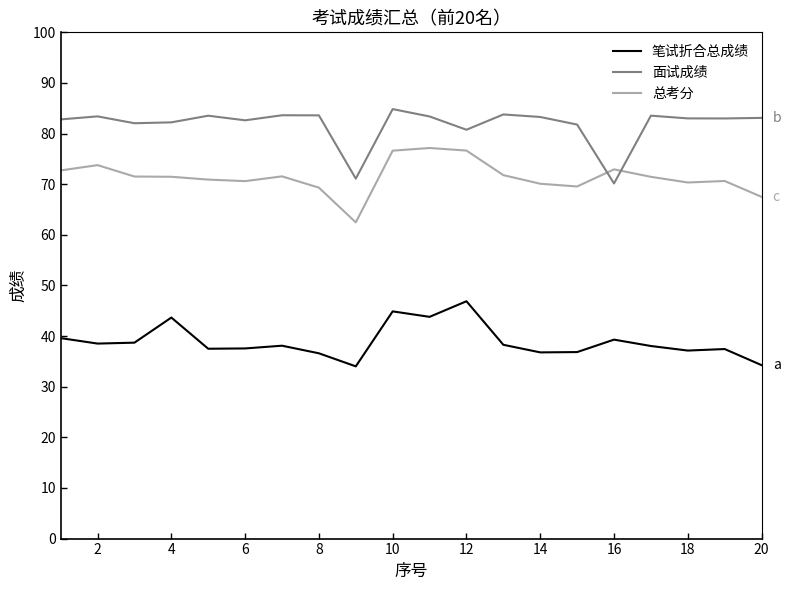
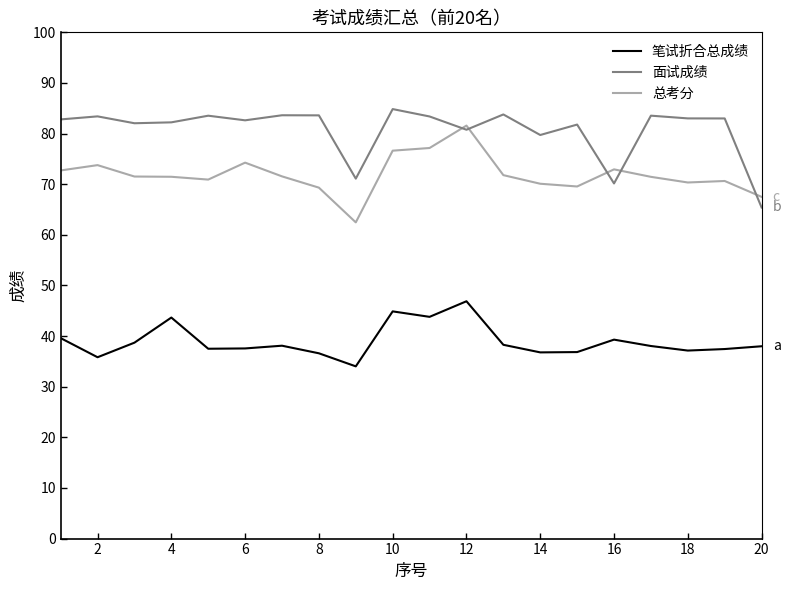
笔试折合总成绩, 2: 39 -> 36
总考分, 6: 71 -> 74
总考分, 12: 77 -> 82
面试成绩, 14: 83 -> 80
笔试折合总成绩, 20: 34 -> 38
面试成绩, 20: 83 -> 65
